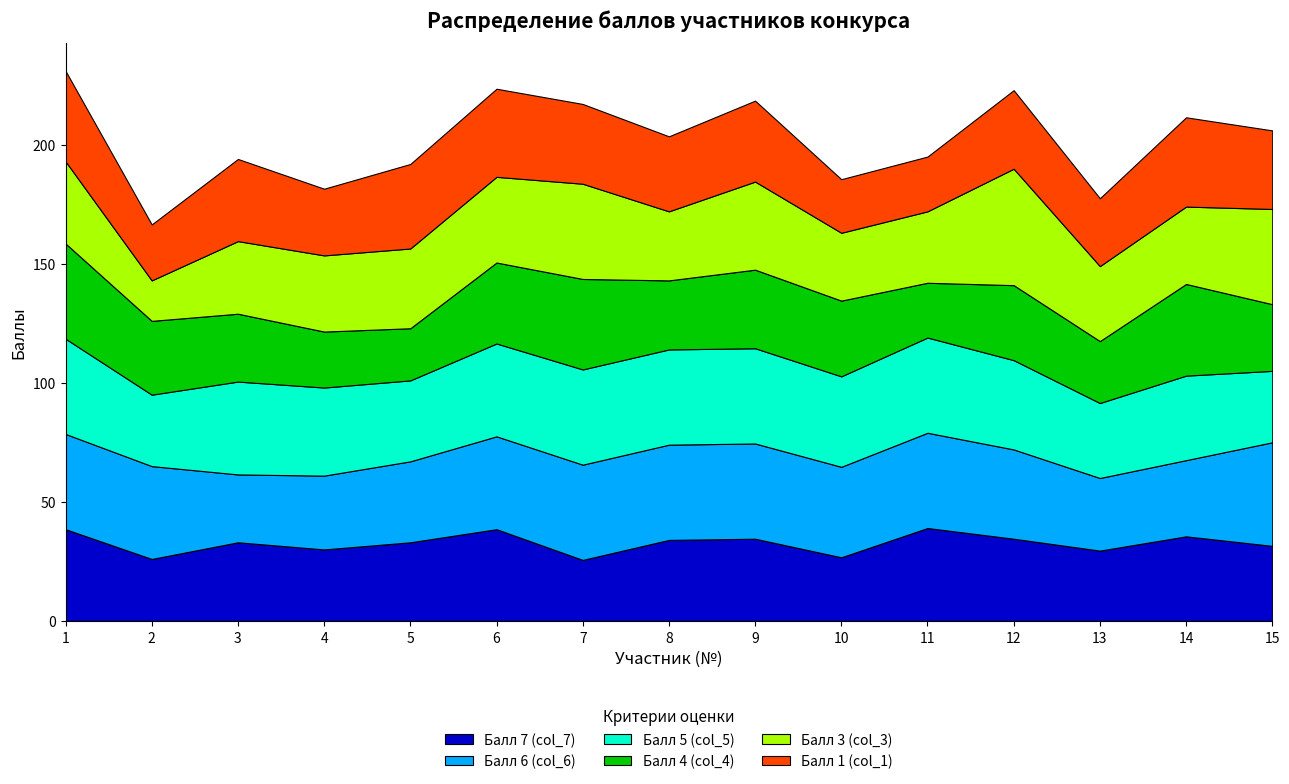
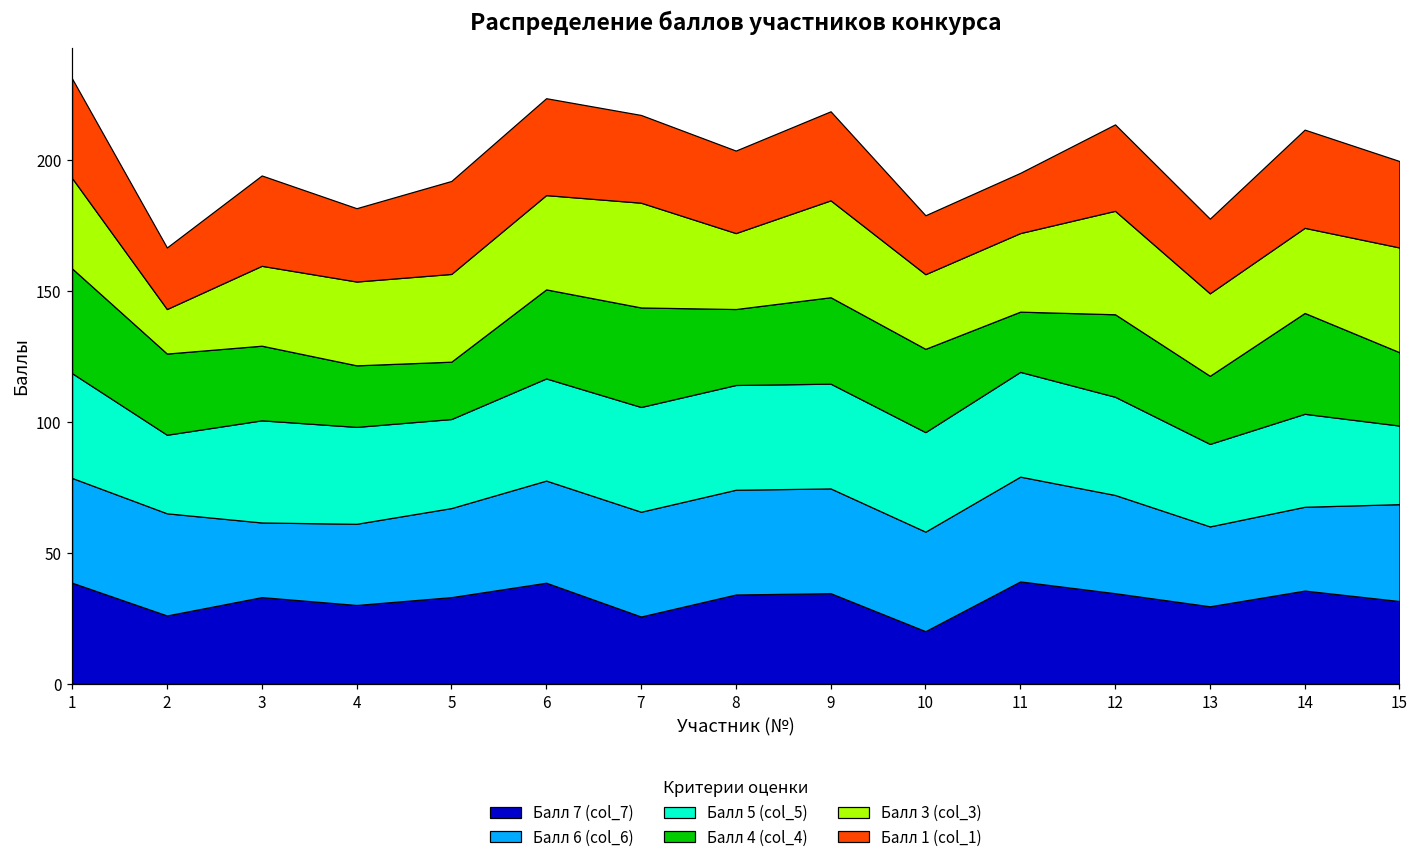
Балл 7 (col_7), 10: 27 -> 20
Балл 3 (col_3), 12: 49 -> 40
Балл 6 (col_6), 15: 44 -> 37
